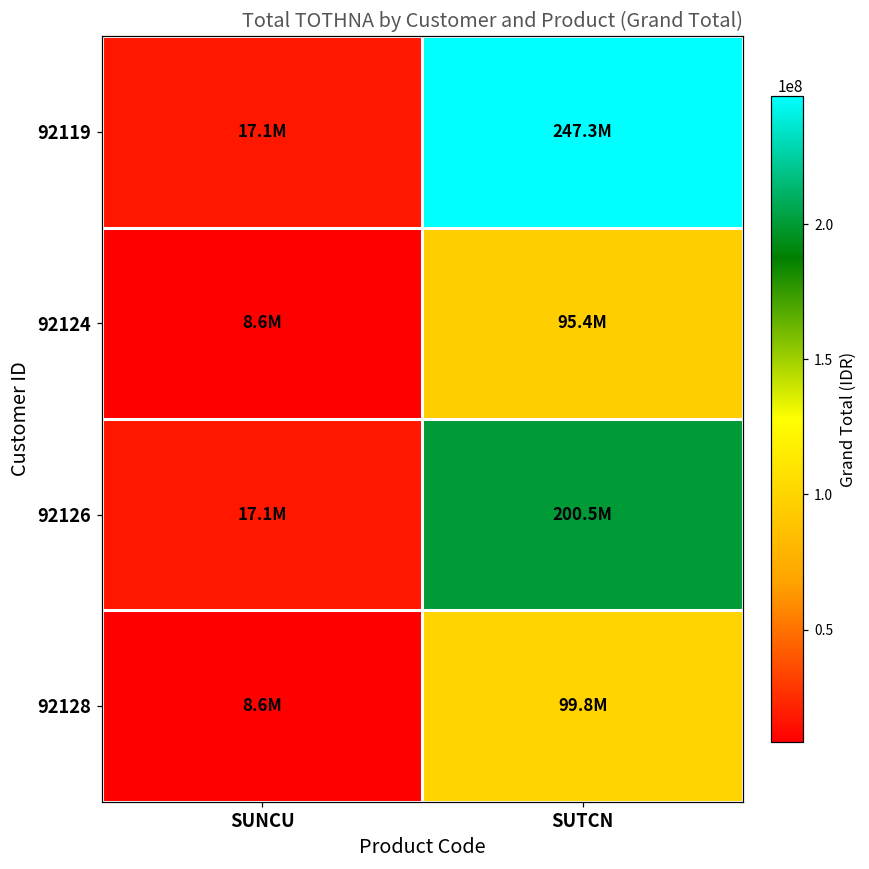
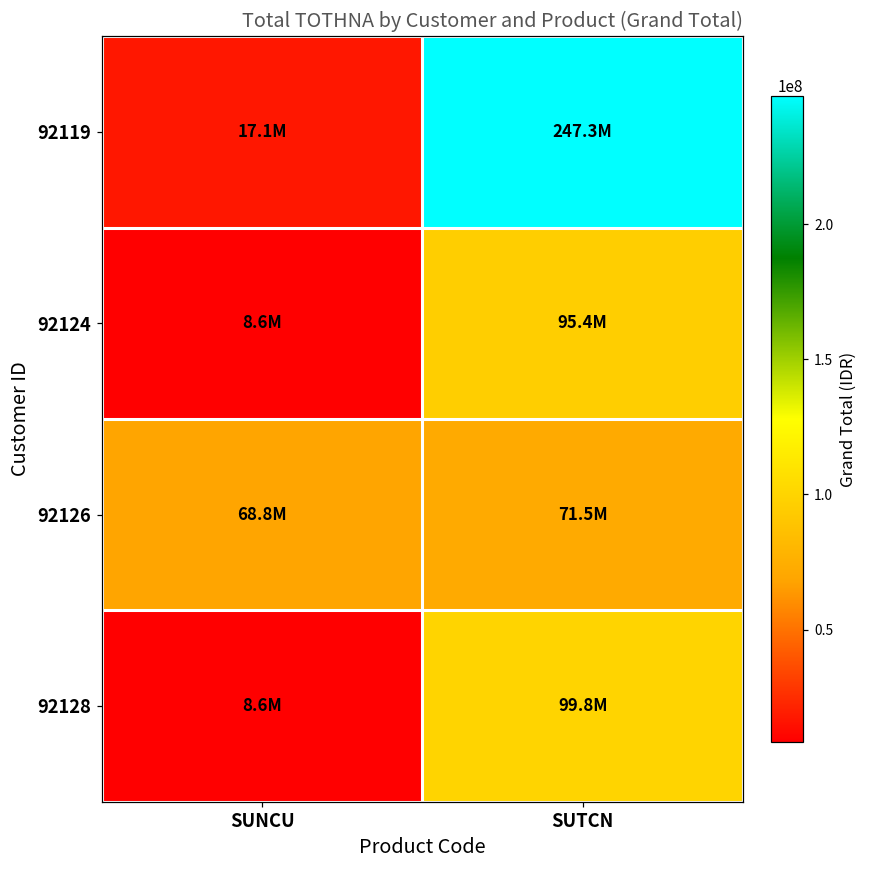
92126, SUNCU: 17.1M -> 68.8M
92126, SUTCN: 200.5M -> 71.5M
